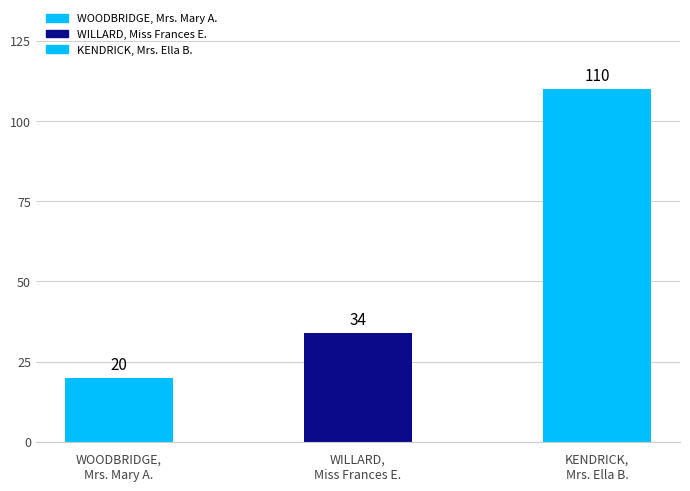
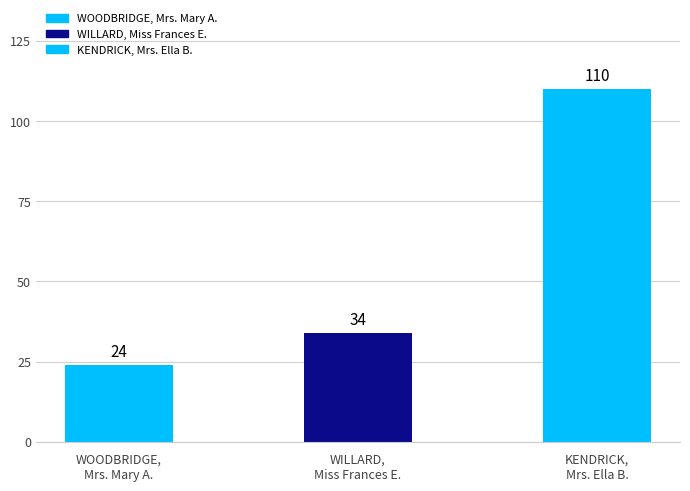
WOODBRIDGE, Mrs. Mary A.: 20 -> 24
